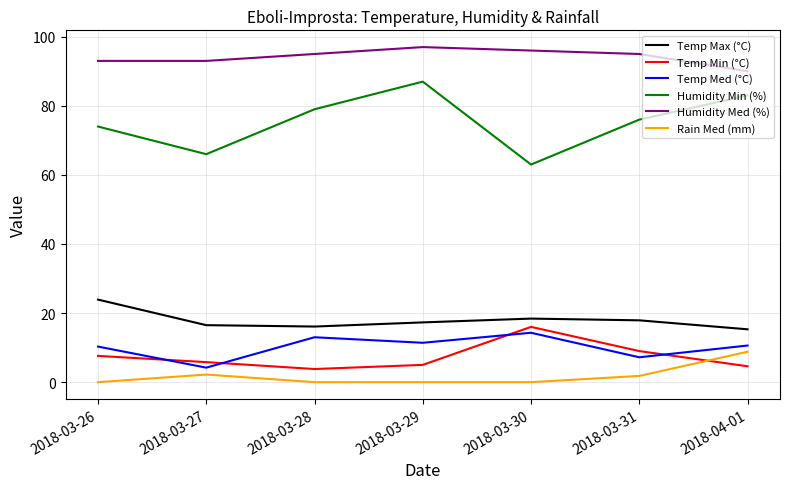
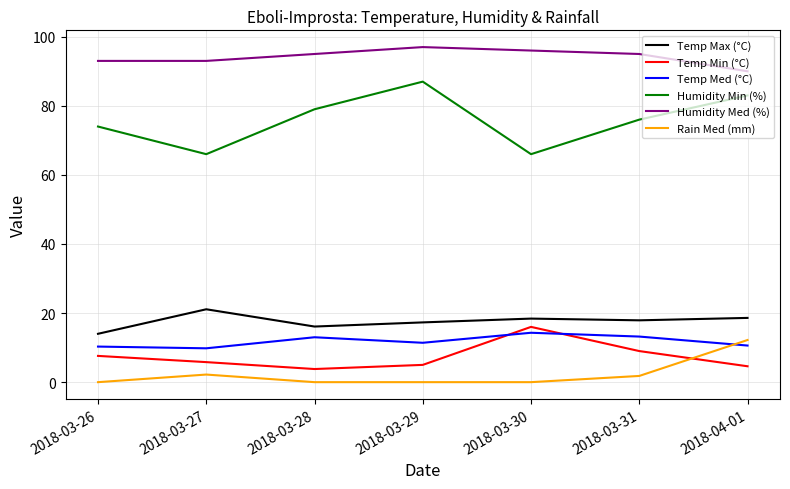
Temp Max (°C), 2018-03-26: 24 -> 14
Temp Max (°C), 2018-03-27: 17 -> 21
Temp Med (°C), 2018-03-27: 4 -> 10
Humidity Min (%), 2018-03-30: 63 -> 66
Temp Med (°C), 2018-03-31: 7 -> 13
Temp Max (°C), 2018-04-01: 15 -> 19
Rain Med (mm), 2018-04-01: 9 -> 12
